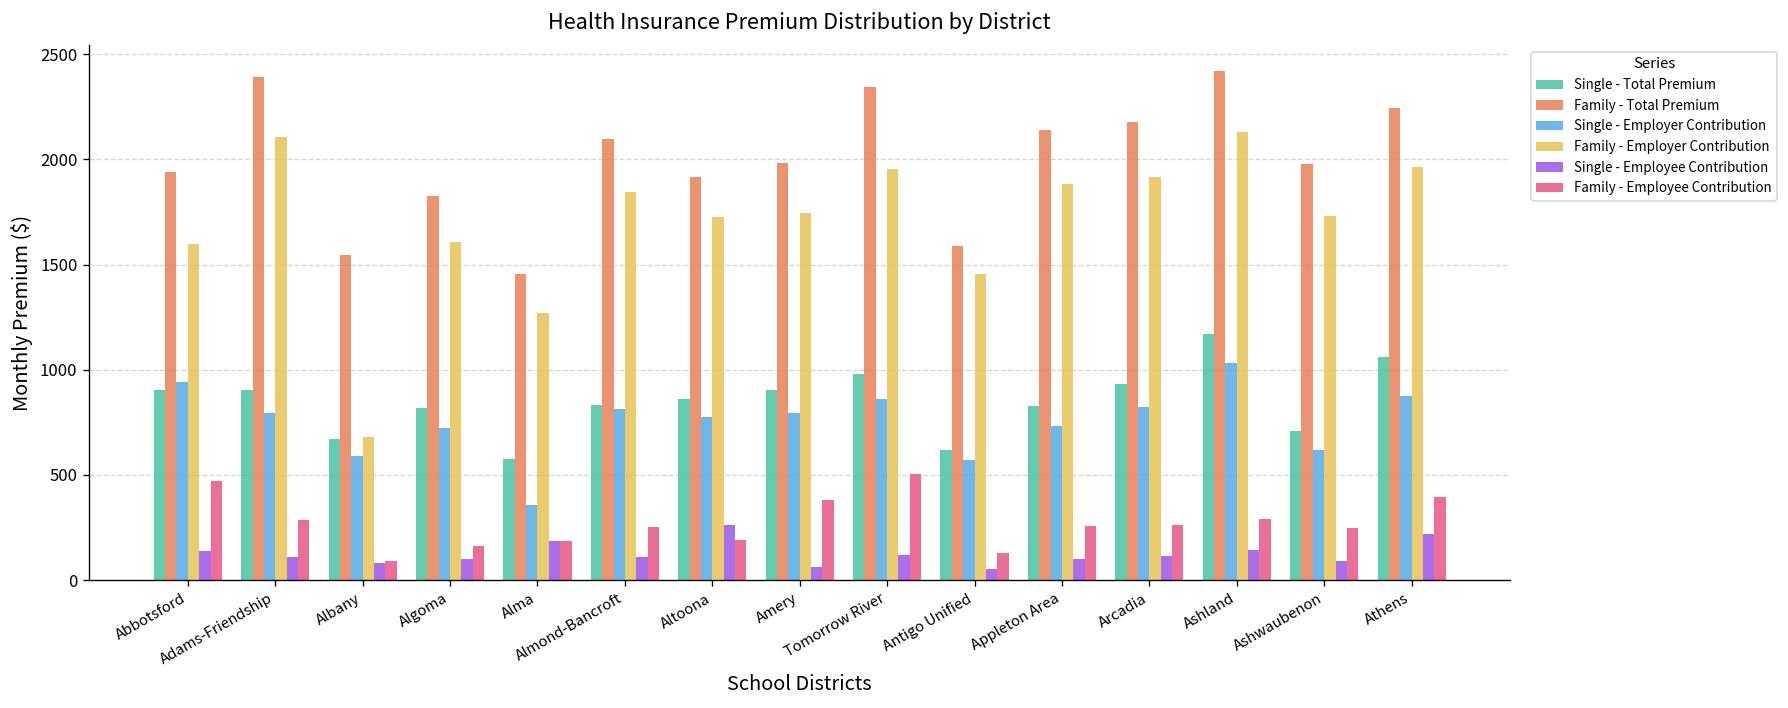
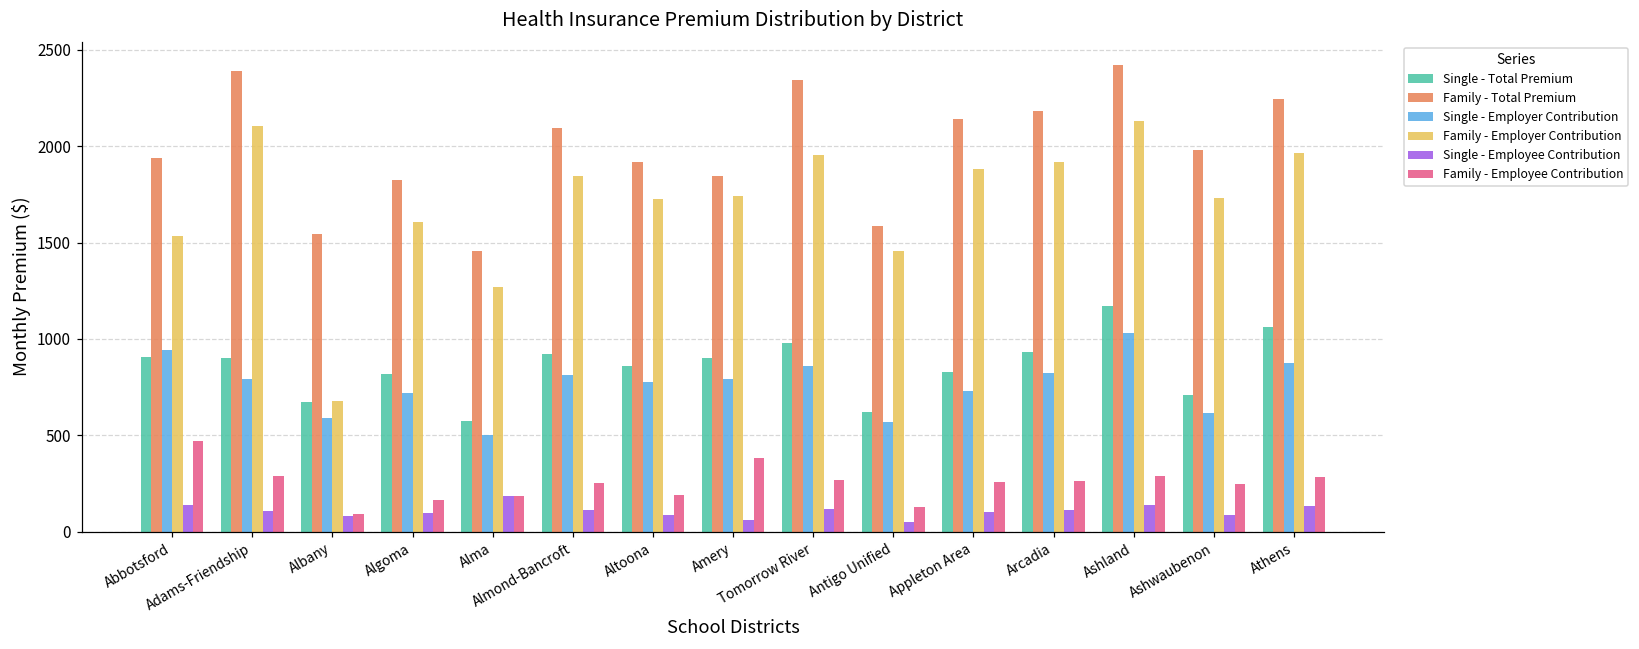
Family - Employer Contribution, Abbotsford: 1600 -> 1530
Single - Employer Contribution, Alma: 360 -> 500
Single - Total Premium, Almond-Bancroft: 830 -> 920
Single - Employee Contribution, Altoona: 260 -> 90
Family - Total Premium, Amery: 1980 -> 1840
Family - Employee Contribution, Tomorrow River: 510 -> 270
Single - Employee Contribution, Athens: 220 -> 130
Family - Employee Contribution, Athens: 400 -> 280
